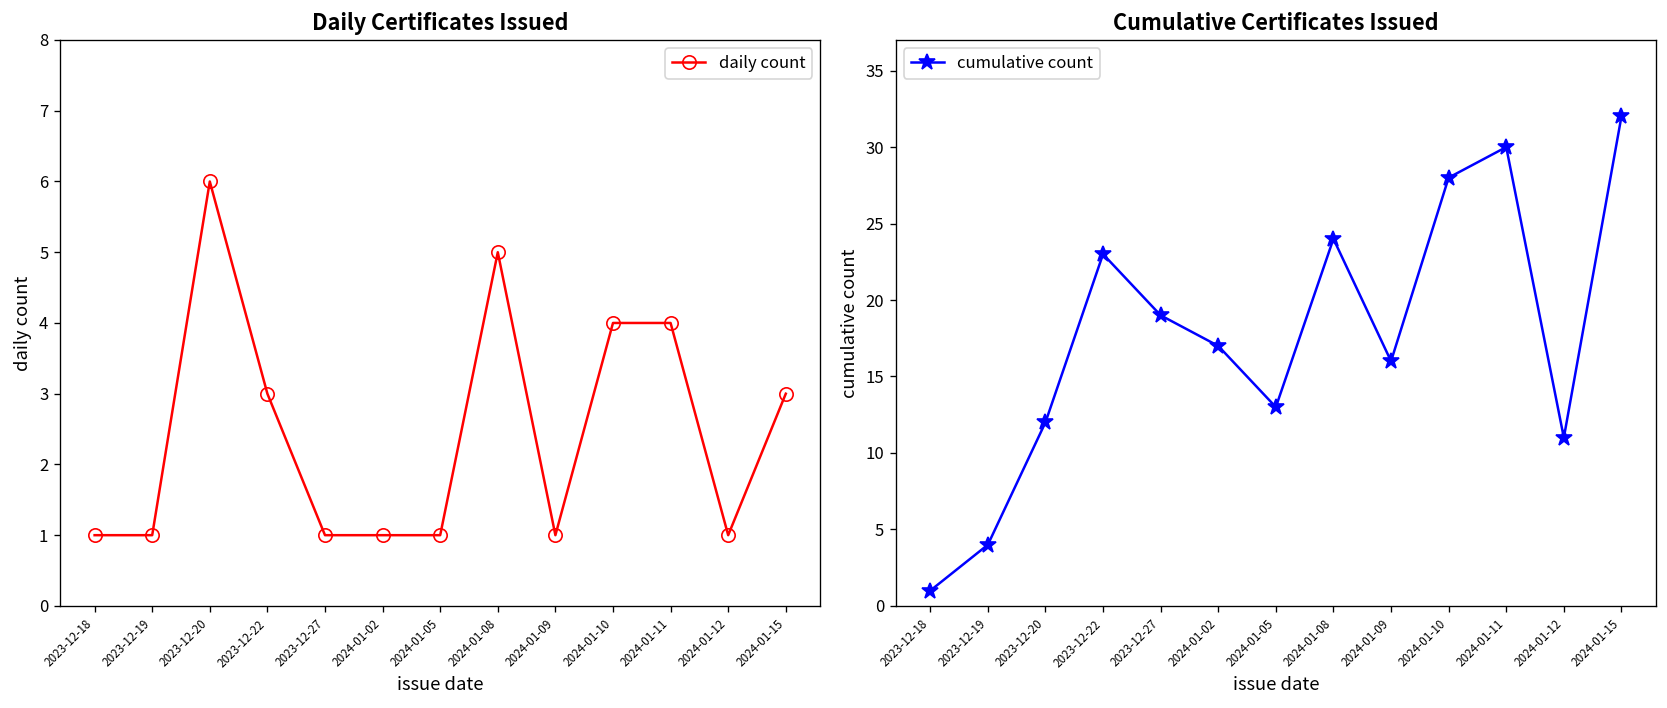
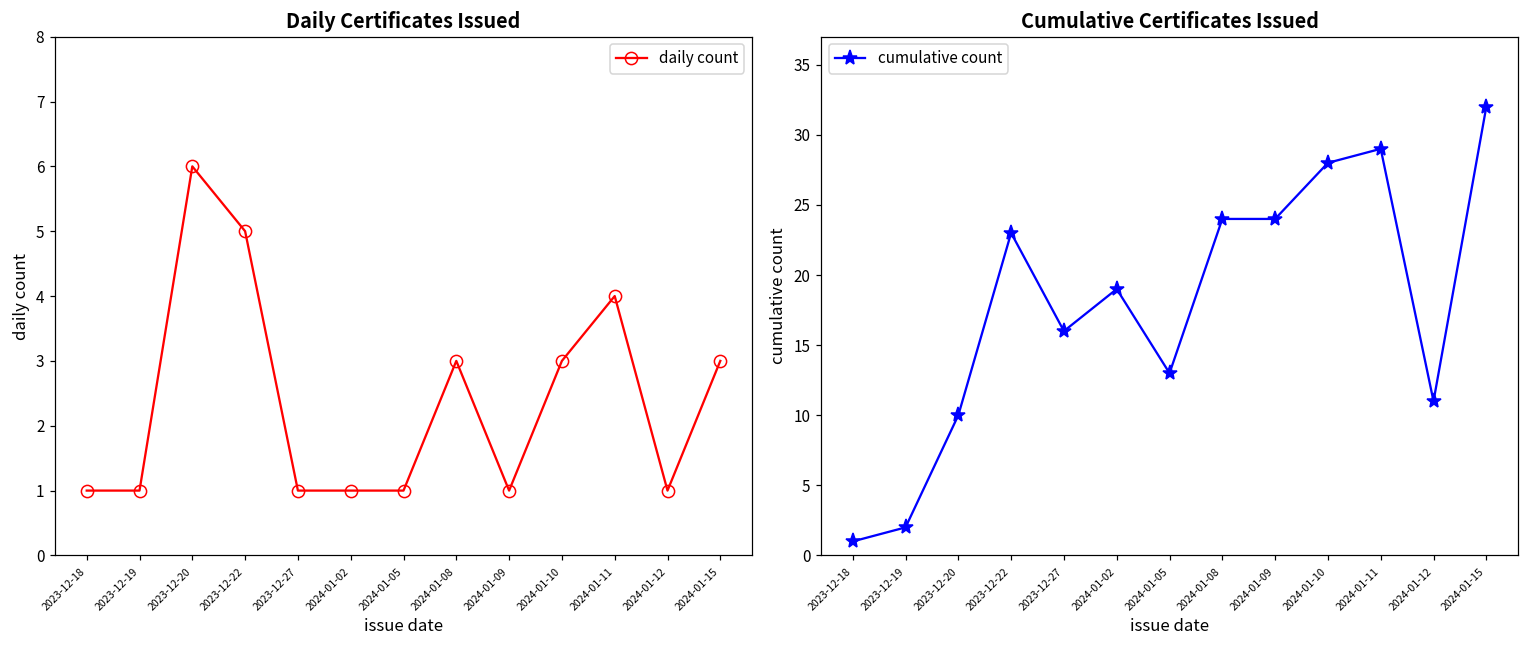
Daily Certificates Issued, 2023-12-22: 3 -> 5
Daily Certificates Issued, 2024-01-08: 5 -> 3
Daily Certificates Issued, 2024-01-10: 4 -> 3
Cumulative Certificates Issued, 2023-12-19: 4 -> 2
Cumulative Certificates Issued, 2023-12-20: 12 -> 10
Cumulative Certificates Issued, 2023-12-27: 19 -> 16
Cumulative Certificates Issued, 2024-01-02: 17 -> 19
Cumulative Certificates Issued, 2024-01-09: 16 -> 24
Cumulative Certificates Issued, 2024-01-11: 30 -> 29
